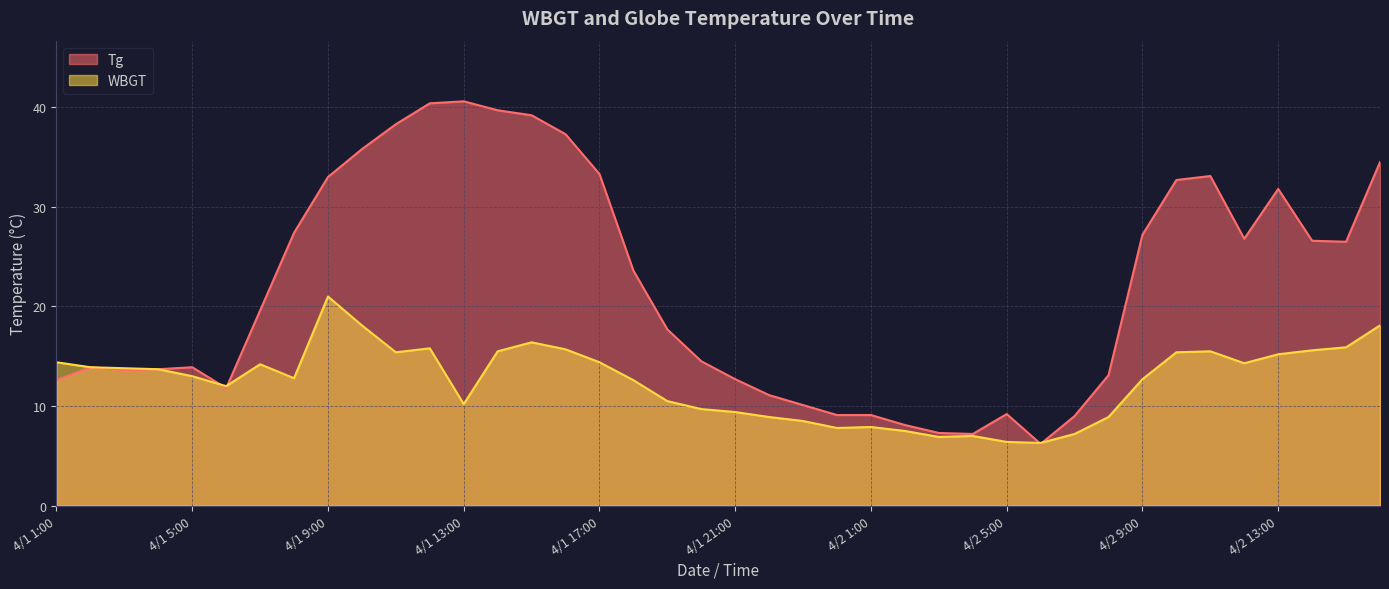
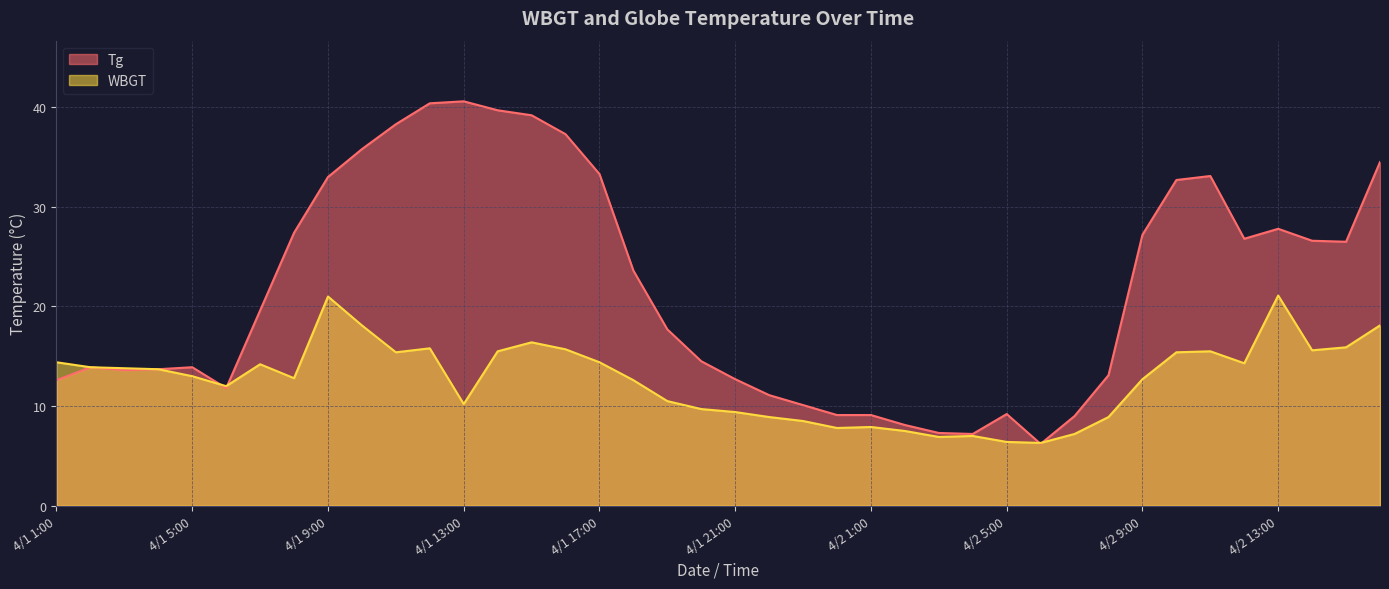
Tg, 4/2 13:00: 32 -> 28
WBGT, 4/2 13:00: 15 -> 21
